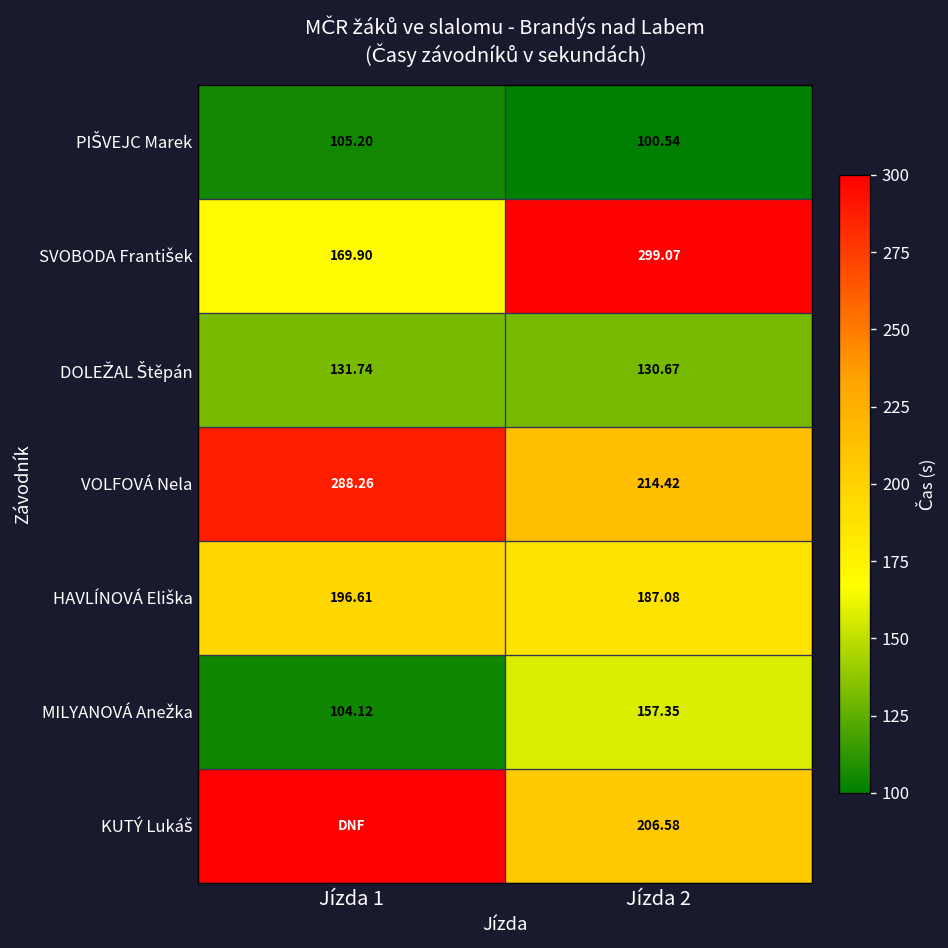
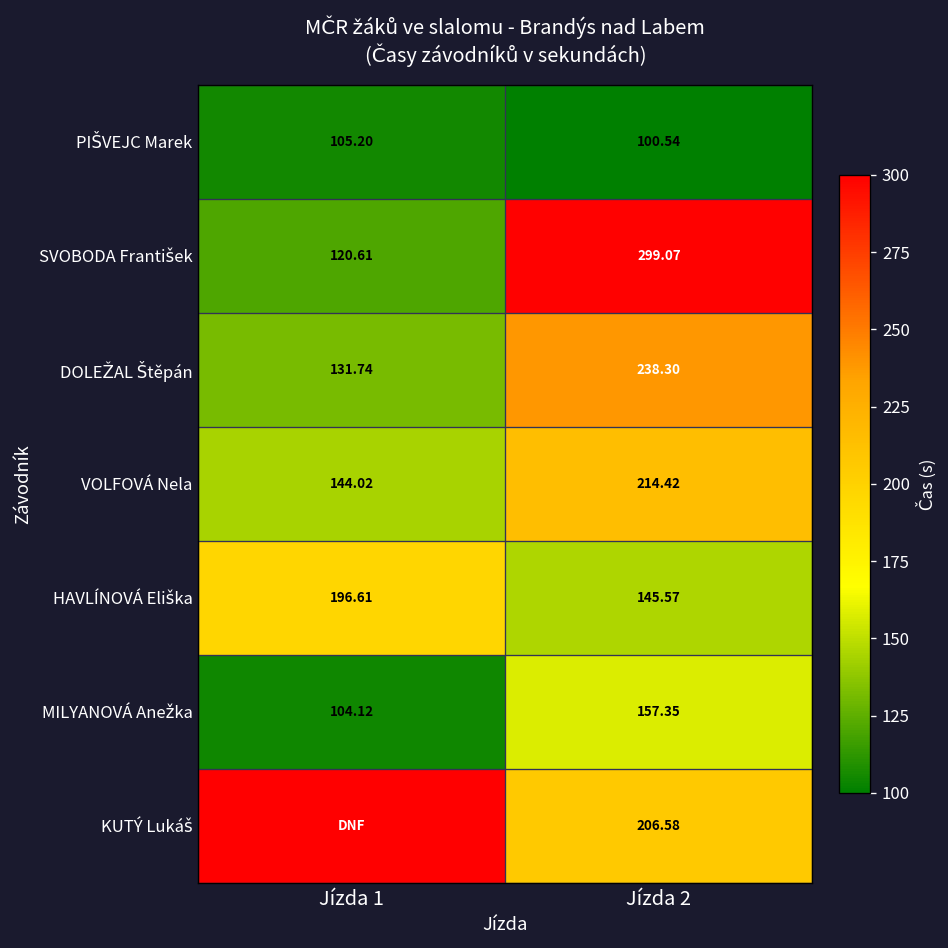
SVOBODA František, Jízda 1: 169.90 -> 120.61
DOLEŽAL Štěpán, Jízda 2: 130.67 -> 238.30
VOLFOVÁ Nela, Jízda 1: 288.26 -> 144.02
HAVLÍNOVÁ Eliška, Jízda 2: 187.08 -> 145.57
